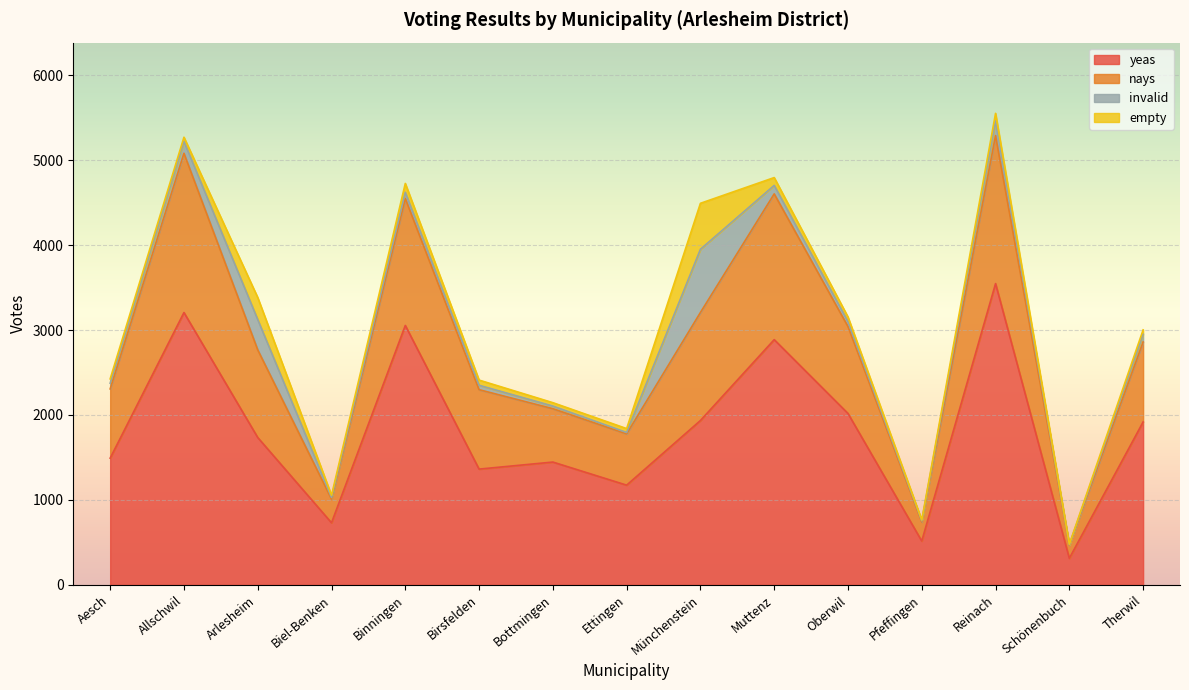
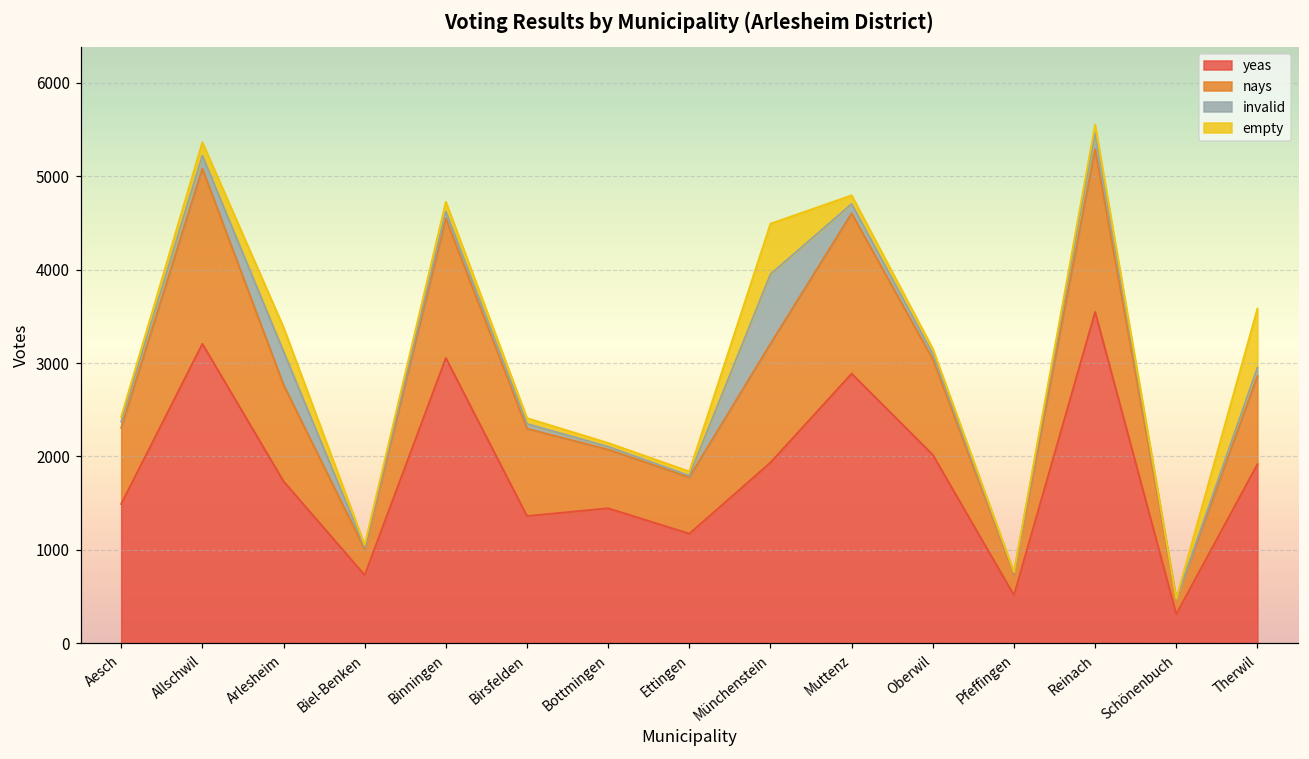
empty, Allschwil: 0 -> 100
empty, Therwil: 100 -> 600
